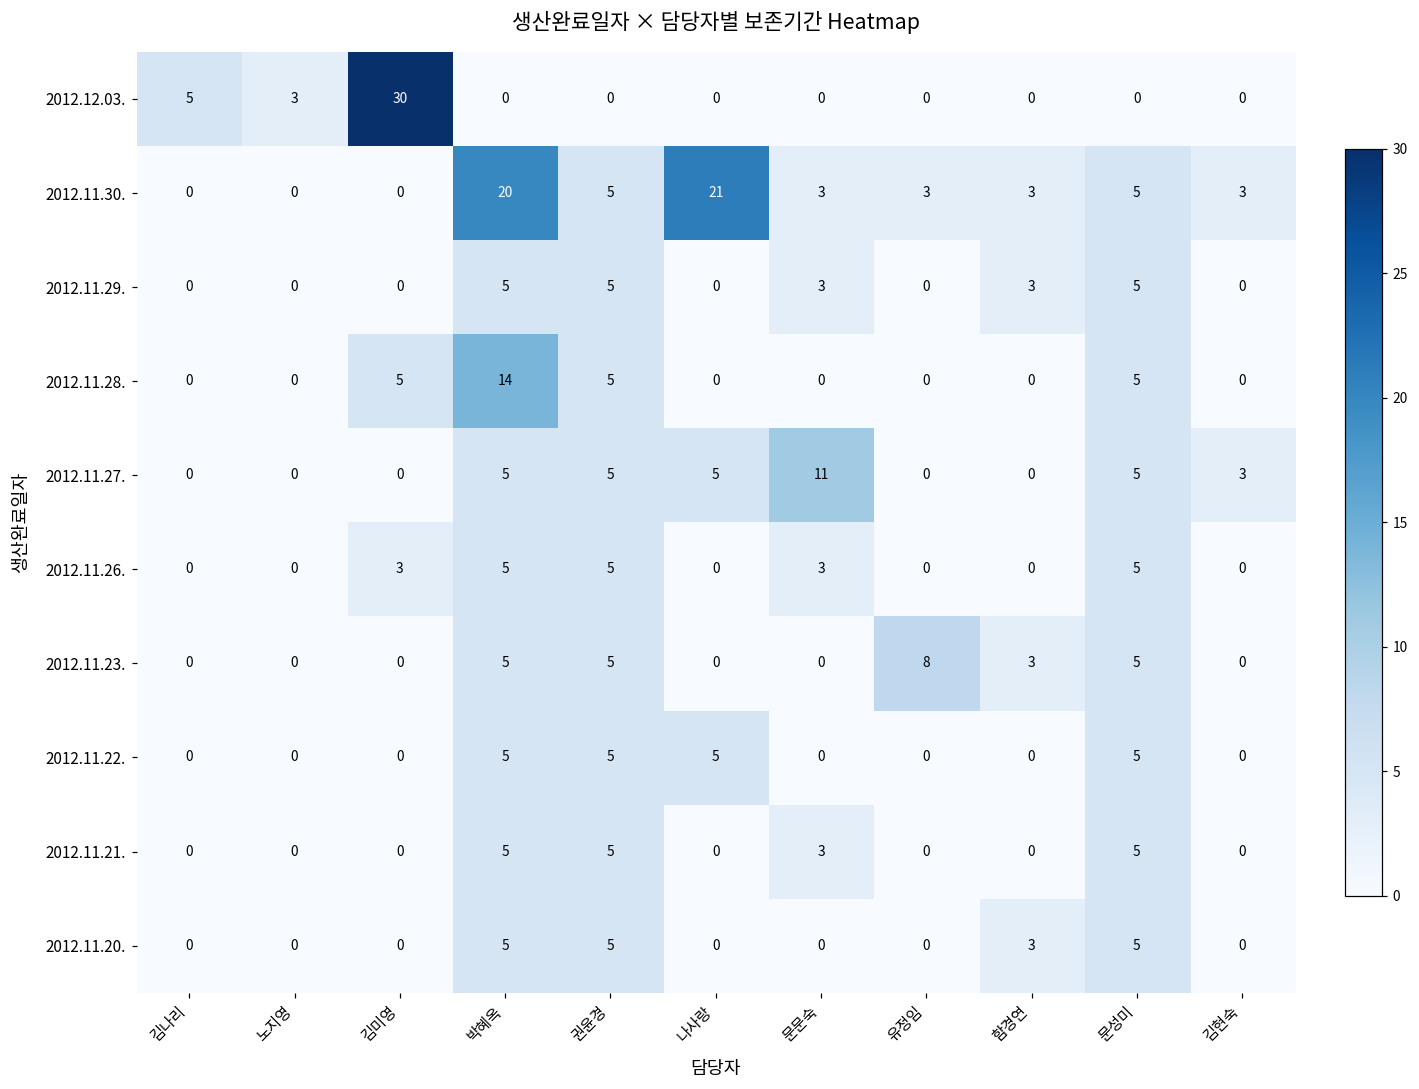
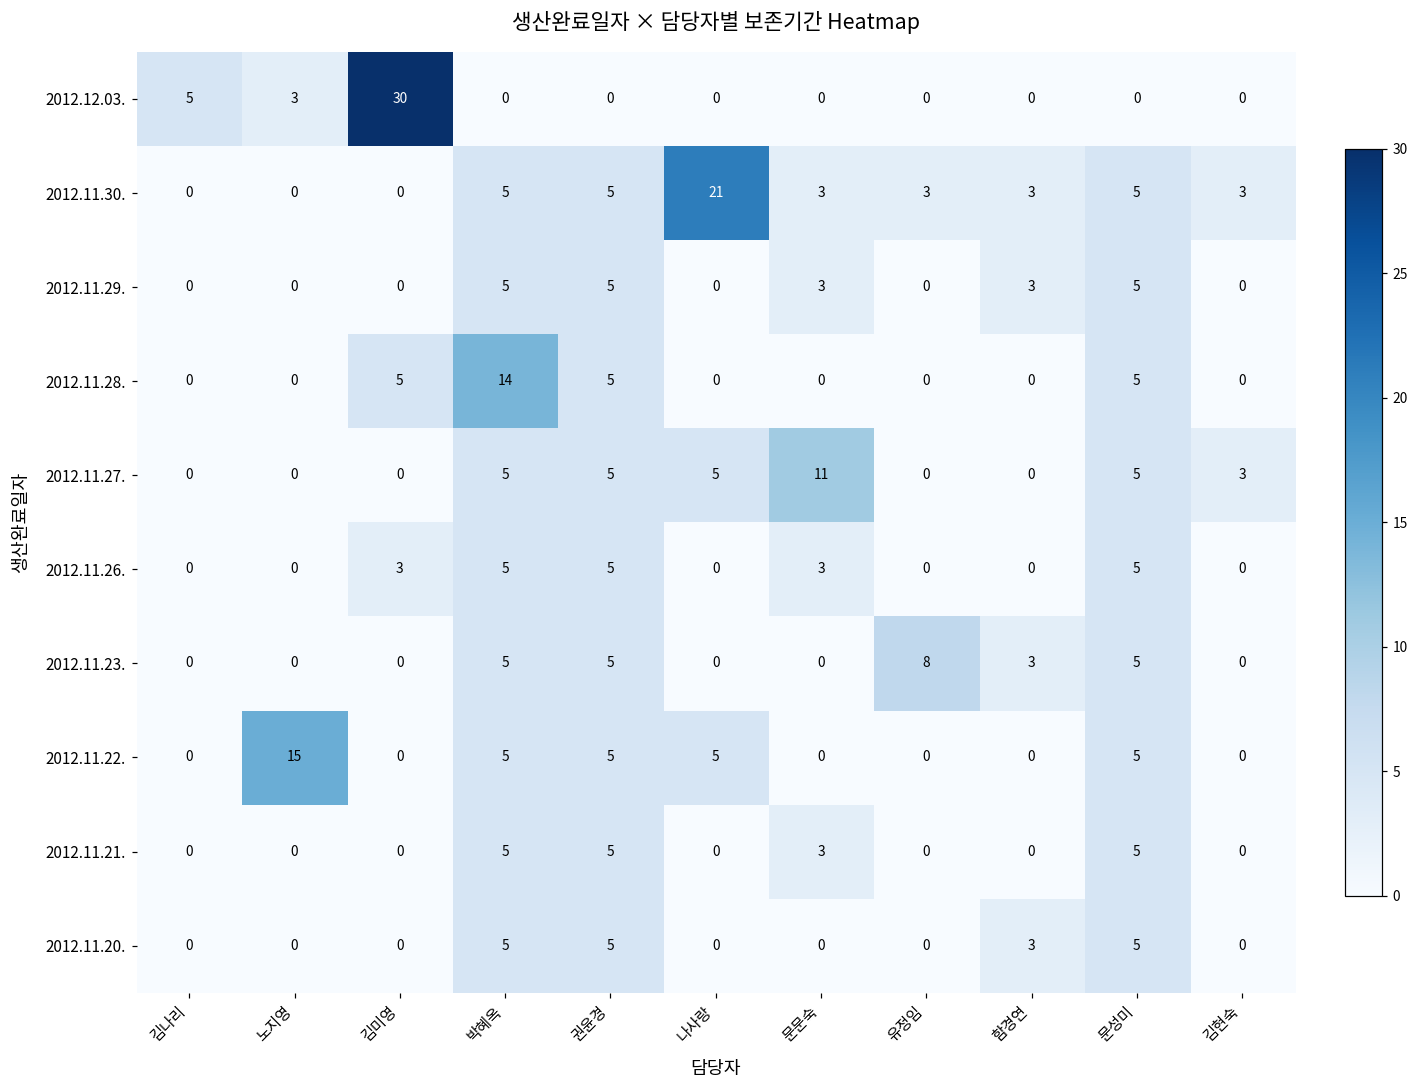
2012.11.30., 박혜옥: 20 -> 5
2012.11.22., 노지영: 0 -> 15
